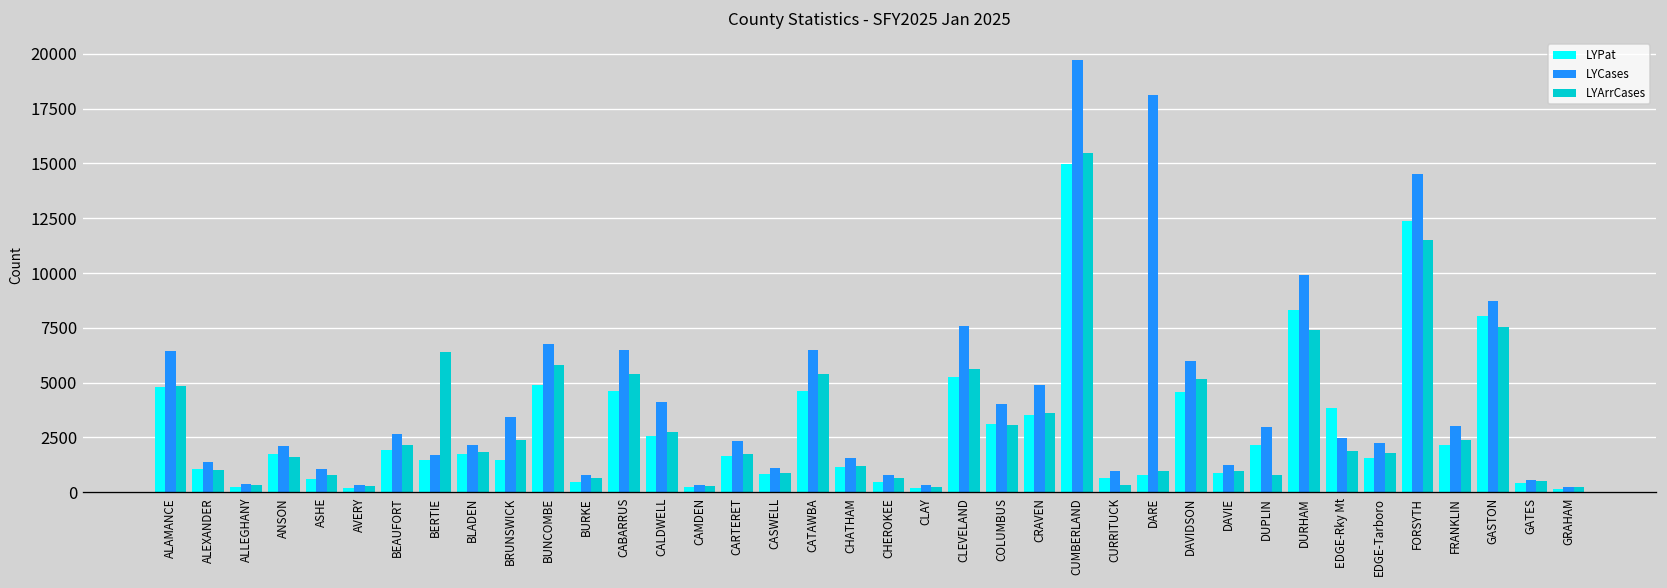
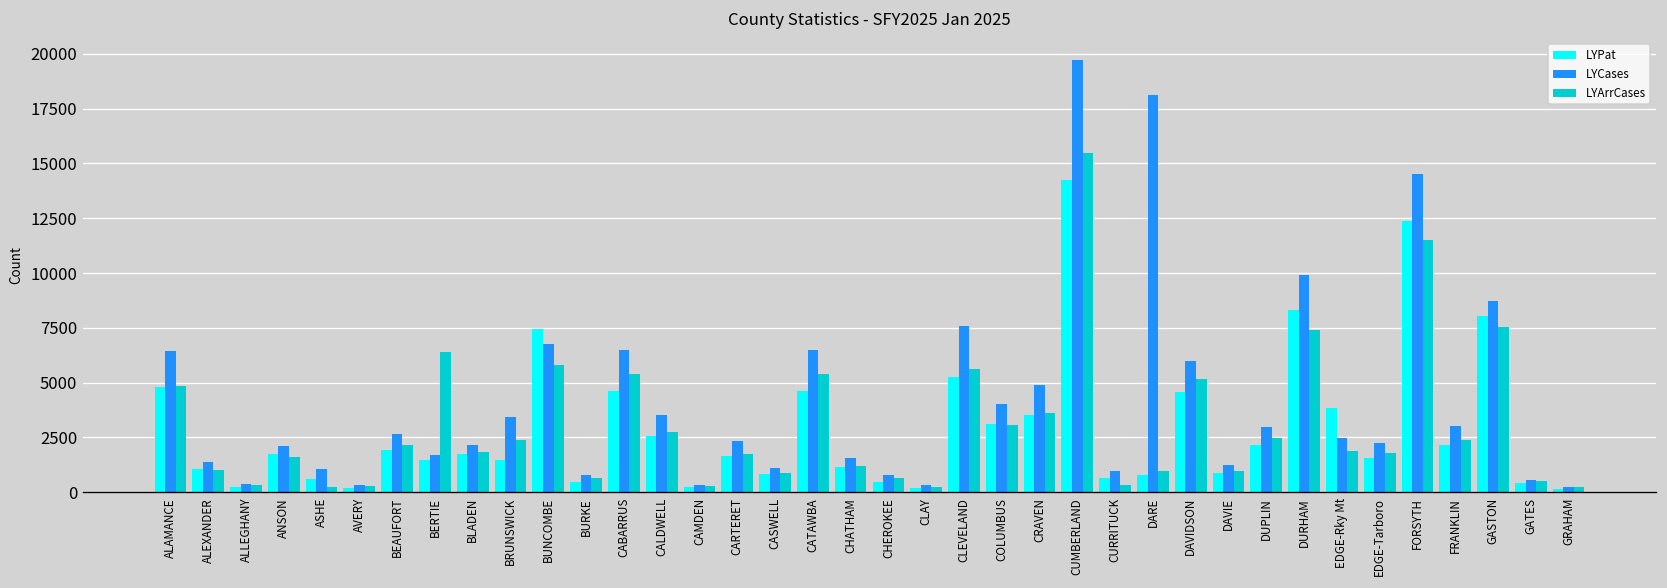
LYArrCases, ASHE: 800 -> 200
LYPat, BUNCOMBE: 4900 -> 7500
LYCases, CALDWELL: 4100 -> 3500
LYPat, CUMBERLAND: 15000 -> 14300
LYArrCases, DUPLIN: 800 -> 2500
